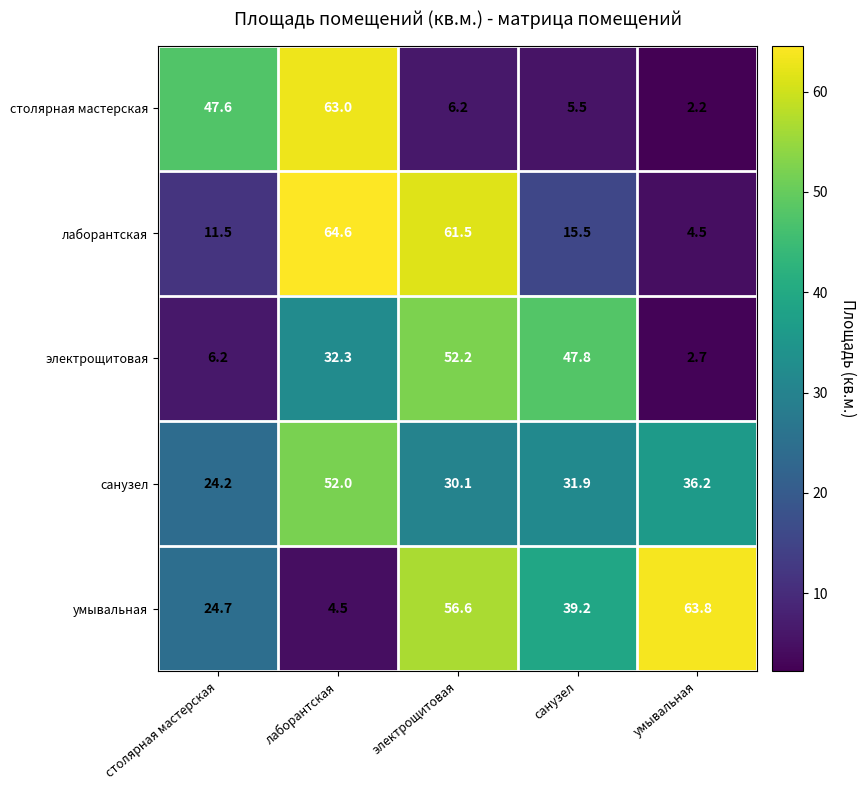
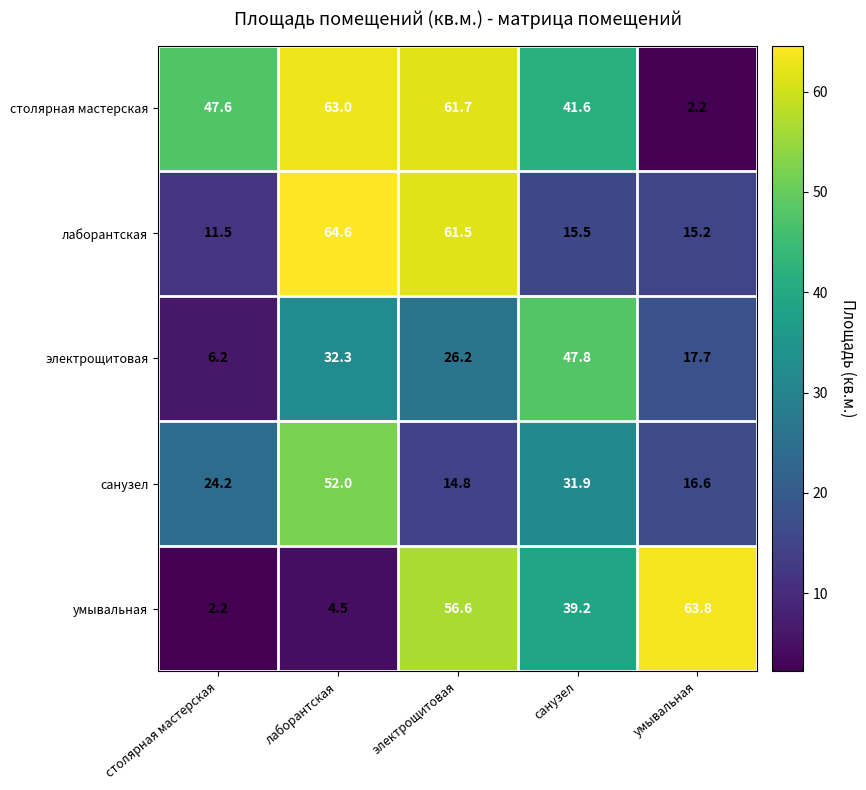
столярная мастерская, электрощитовая: 6.2 -> 61.7
столярная мастерская, санузел: 5.5 -> 41.6
лаборантская, умывальная: 4.5 -> 15.2
электрощитовая, электрощитовая: 52.2 -> 26.2
электрощитовая, умывальная: 2.7 -> 17.7
санузел, электрощитовая: 30.1 -> 14.8
санузел, умывальная: 36.2 -> 16.6
умывальная, столярная мастерская: 24.7 -> 2.2
